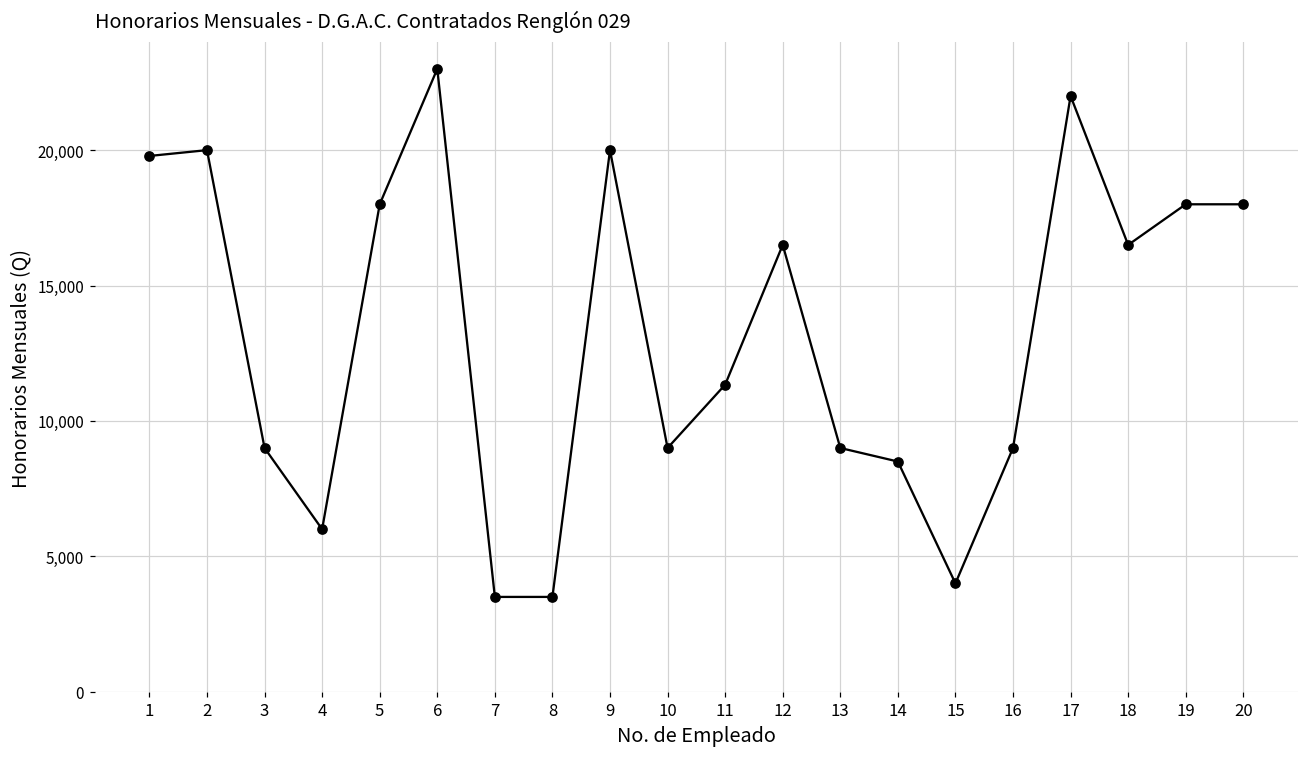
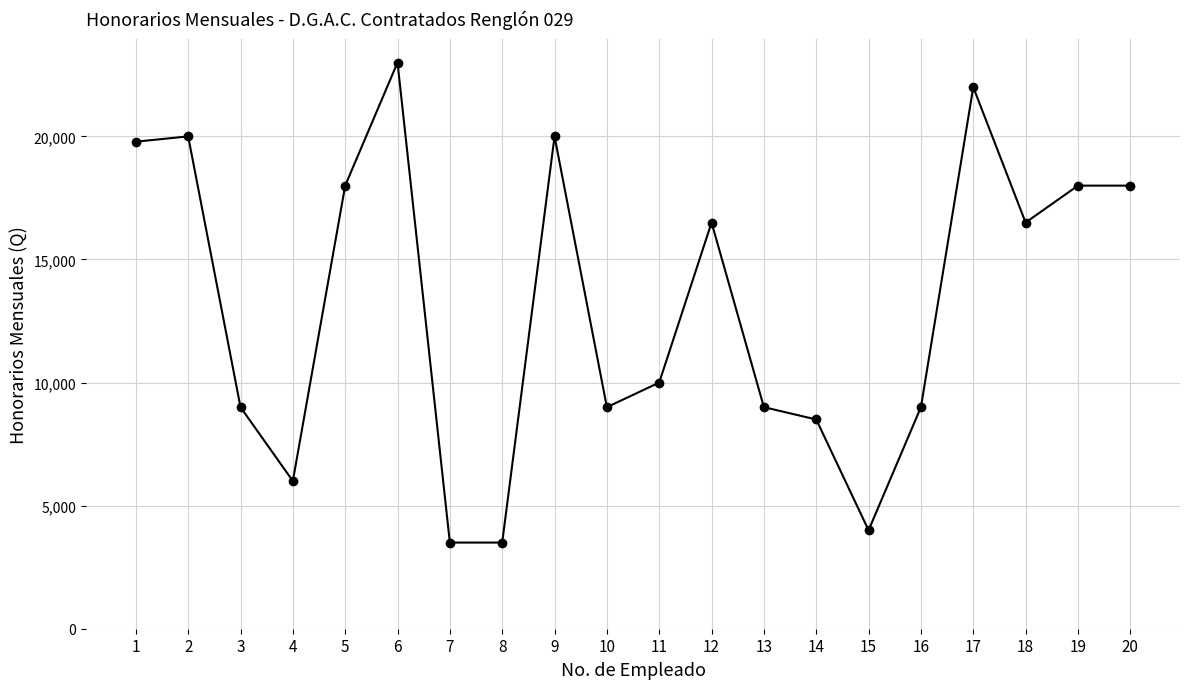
11: 11,300 -> 10,000
